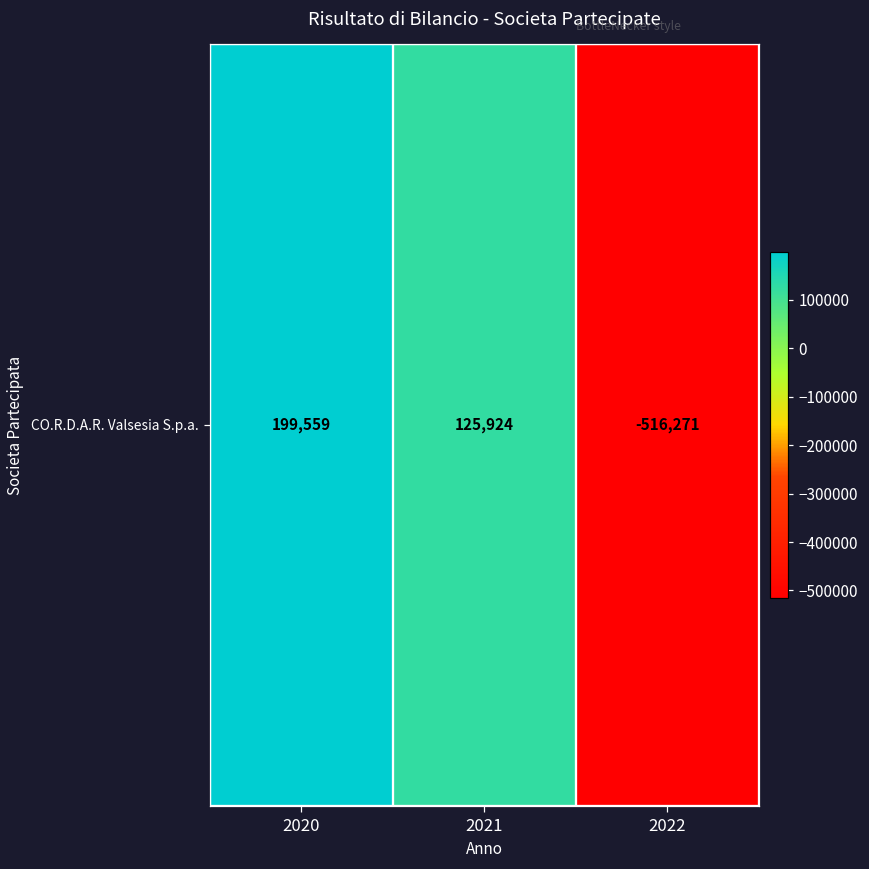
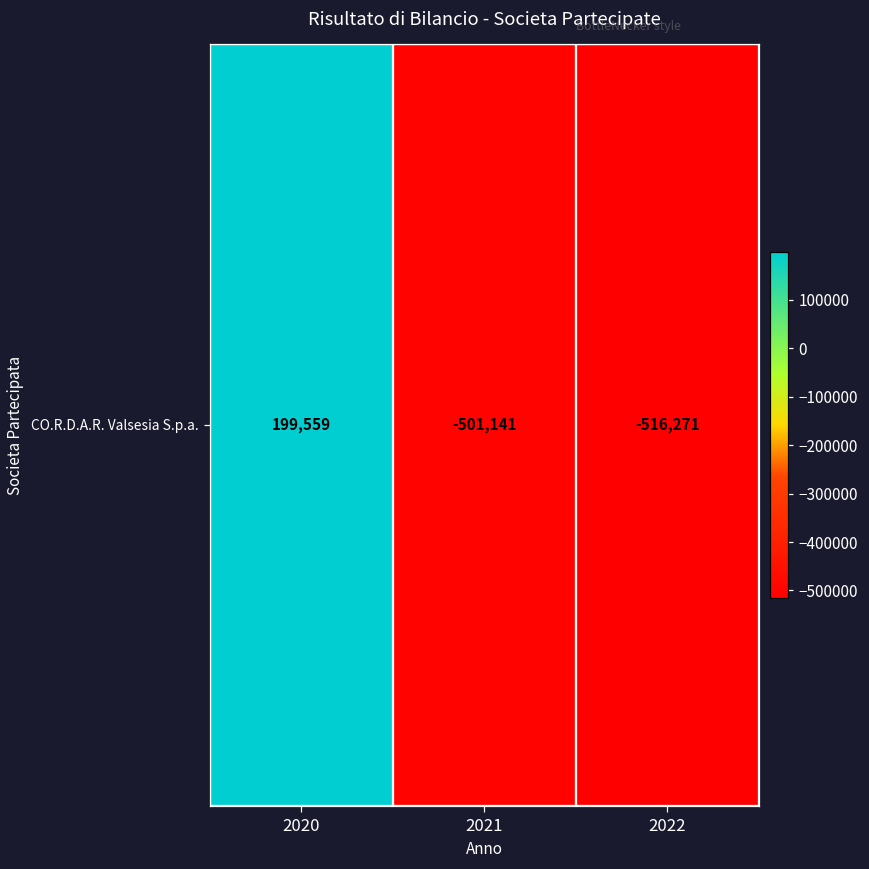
CO.R.D.A.R. Valsesia S.p.a., 2021: 125,924 -> -501,141
